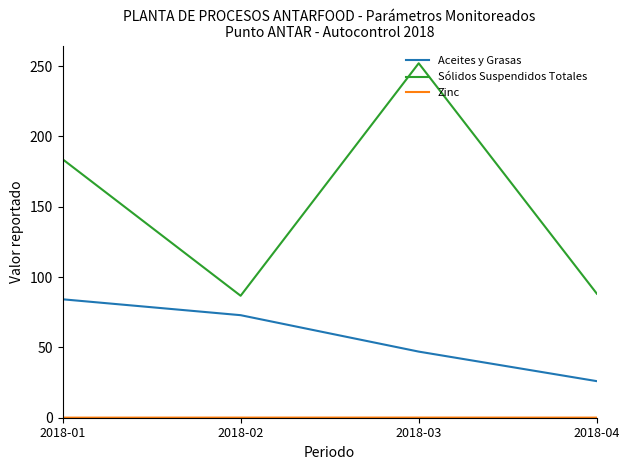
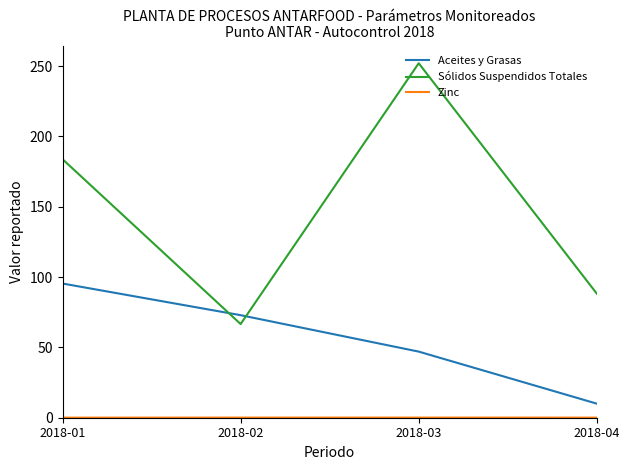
Aceites y Grasas, 2018-01: 84 -> 95
Sólidos Suspendidos Totales, 2018-02: 87 -> 67
Aceites y Grasas, 2018-04: 26 -> 10
